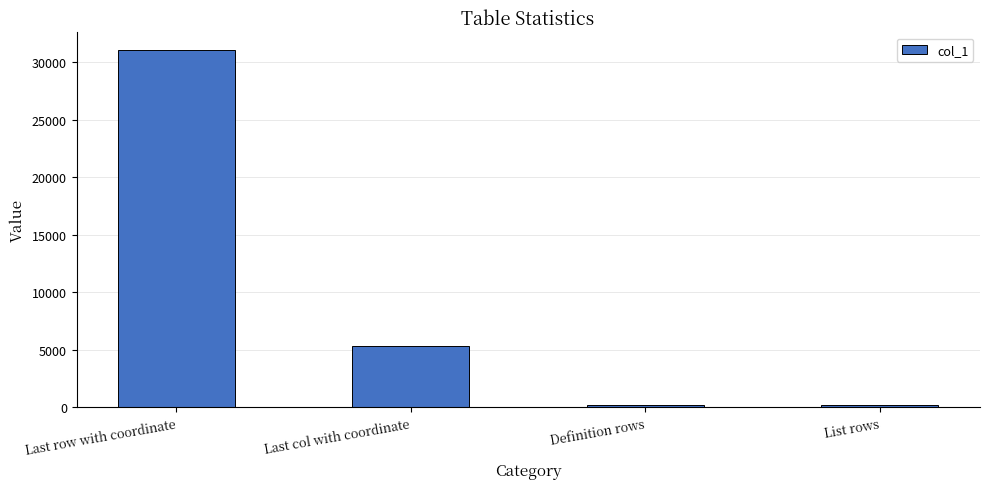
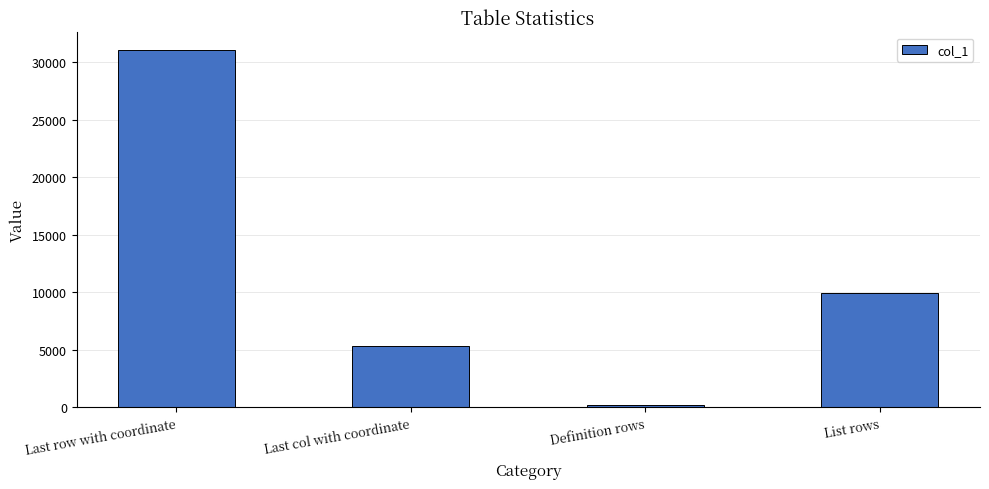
List rows: 200 -> 9900
